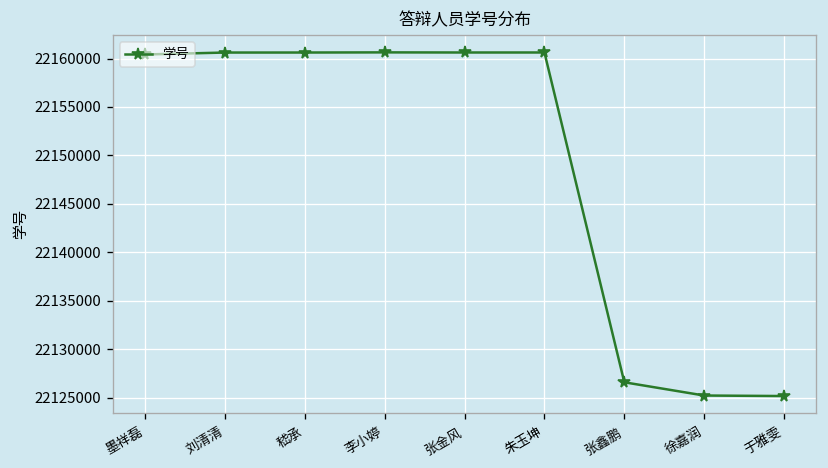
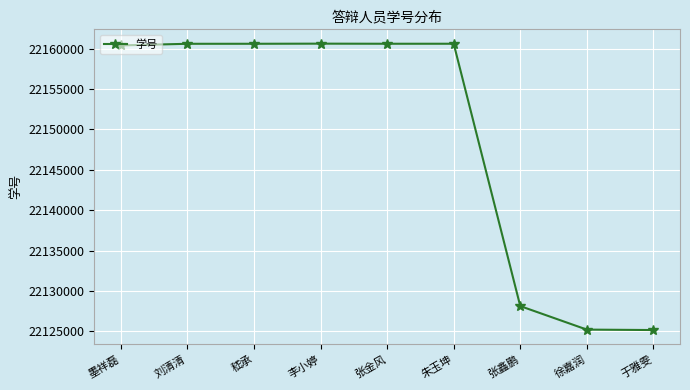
张鑫鹏: 22127000 -> 22128000
